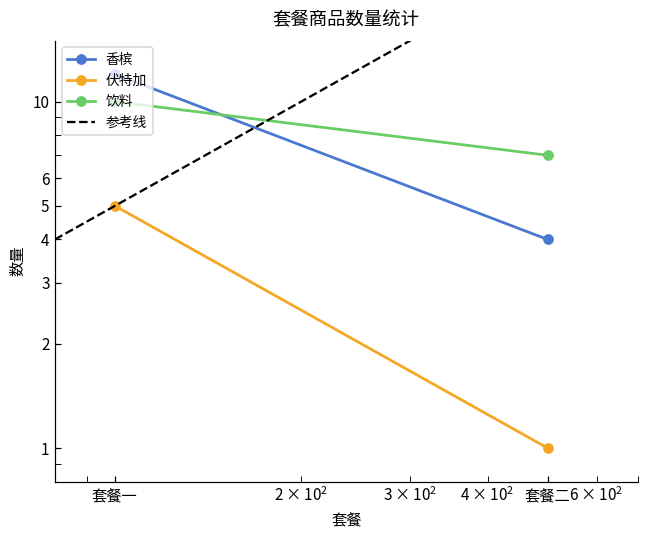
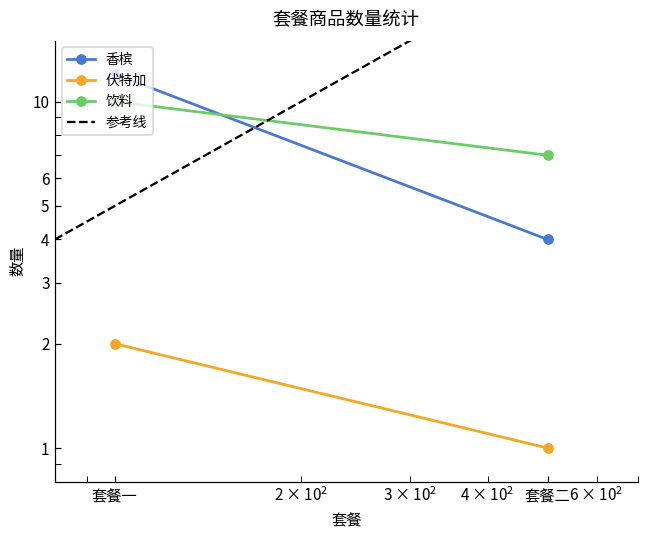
伏特加, 套餐一: 5 -> 2
